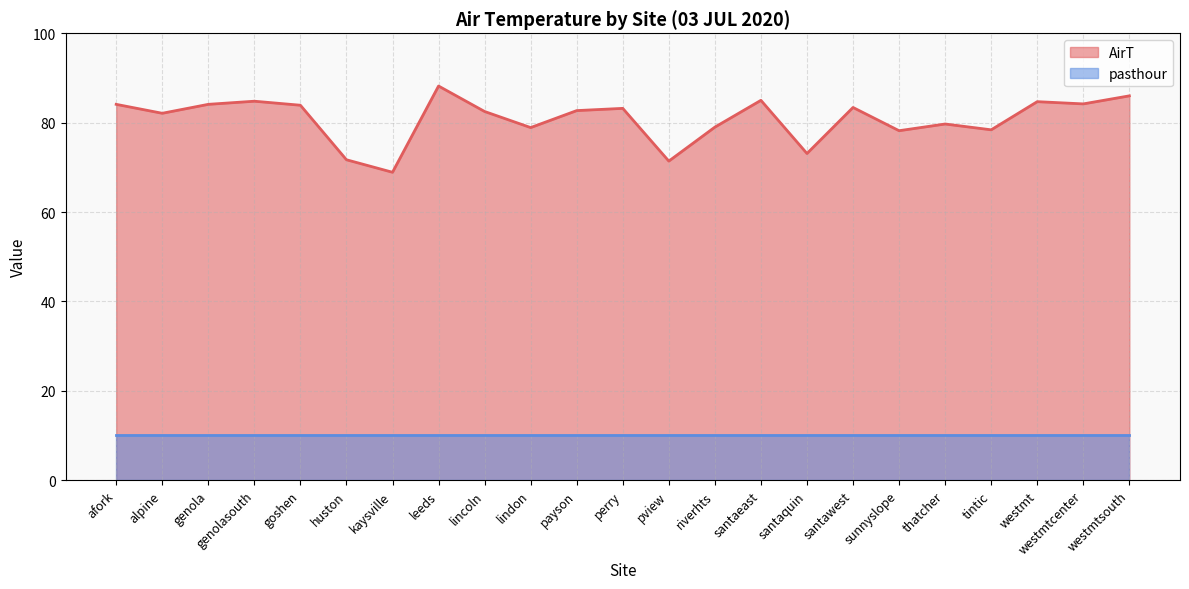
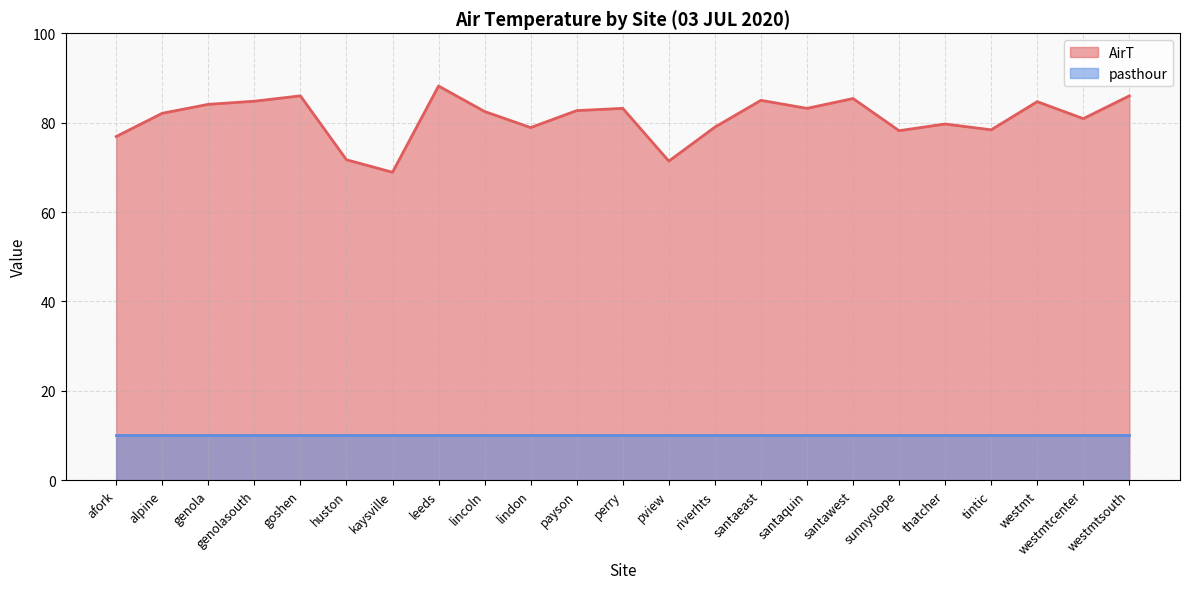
AirT, afork: 84 -> 77
AirT, goshen: 84 -> 86
AirT, santaquin: 73 -> 83
AirT, santawest: 83 -> 85
AirT, westmtcenter: 84 -> 81
